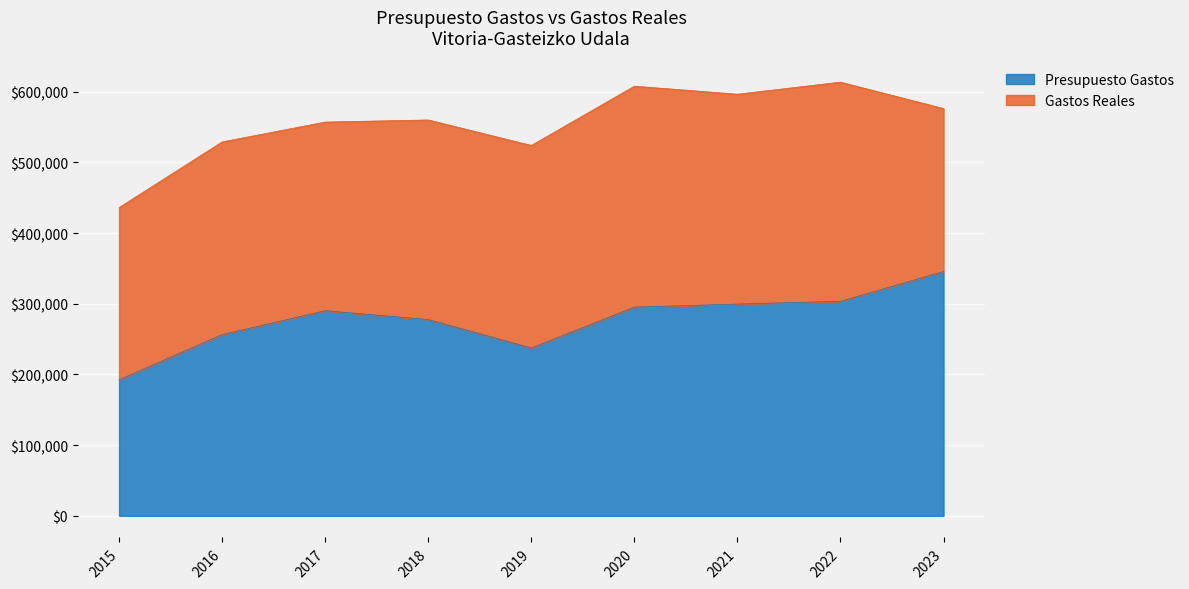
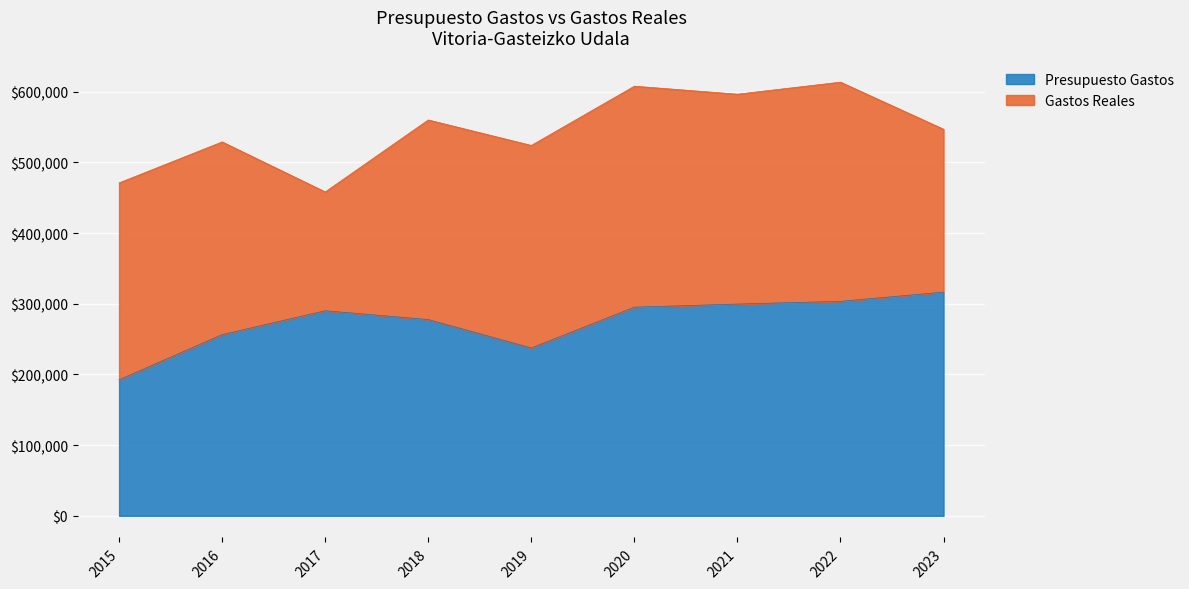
Gastos Reales, 2015: $240,000 -> $280,000
Gastos Reales, 2017: $270,000 -> $170,000
Presupuesto Gastos, 2023: $350,000 -> $320,000
